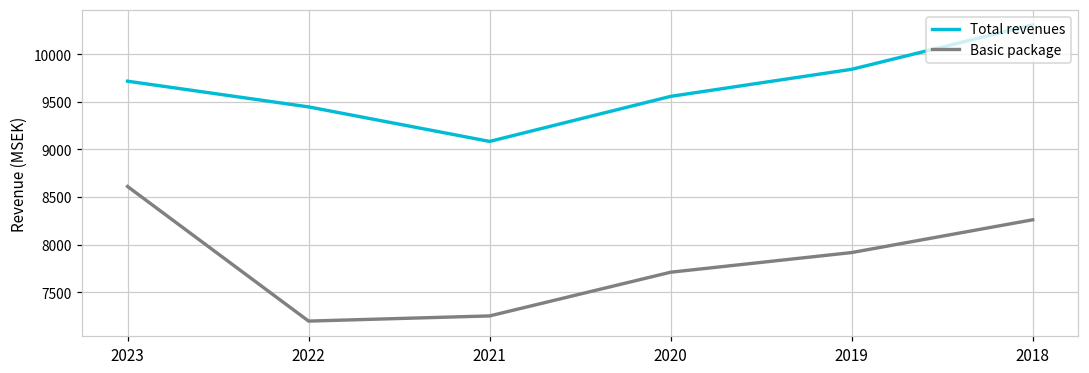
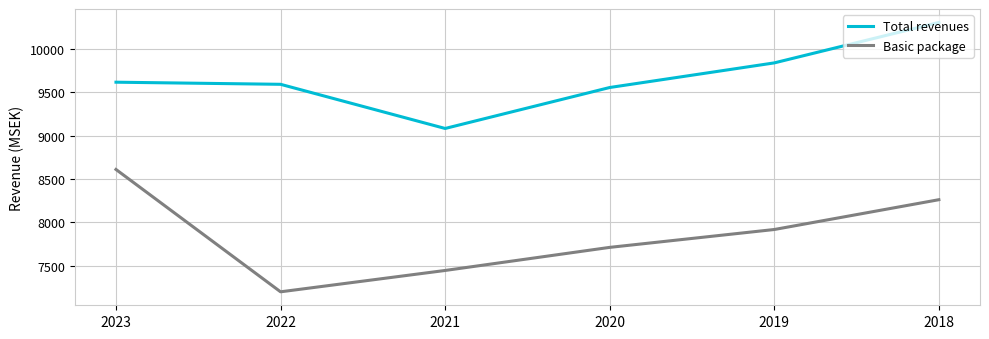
Total revenues, 2023: 9700 -> 9600
Total revenues, 2022: 9400 -> 9600
Basic package, 2021: 7300 -> 7400
